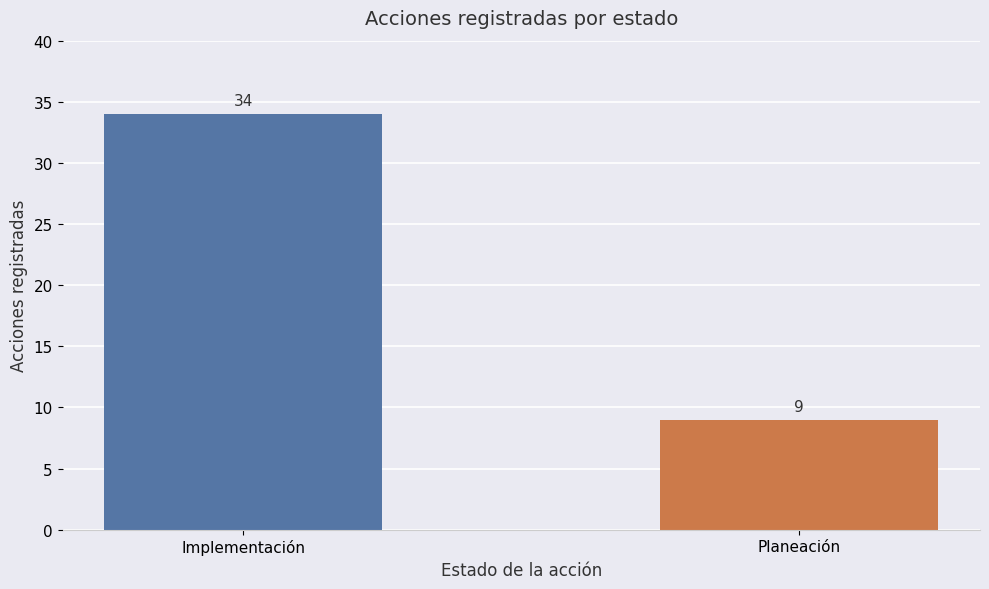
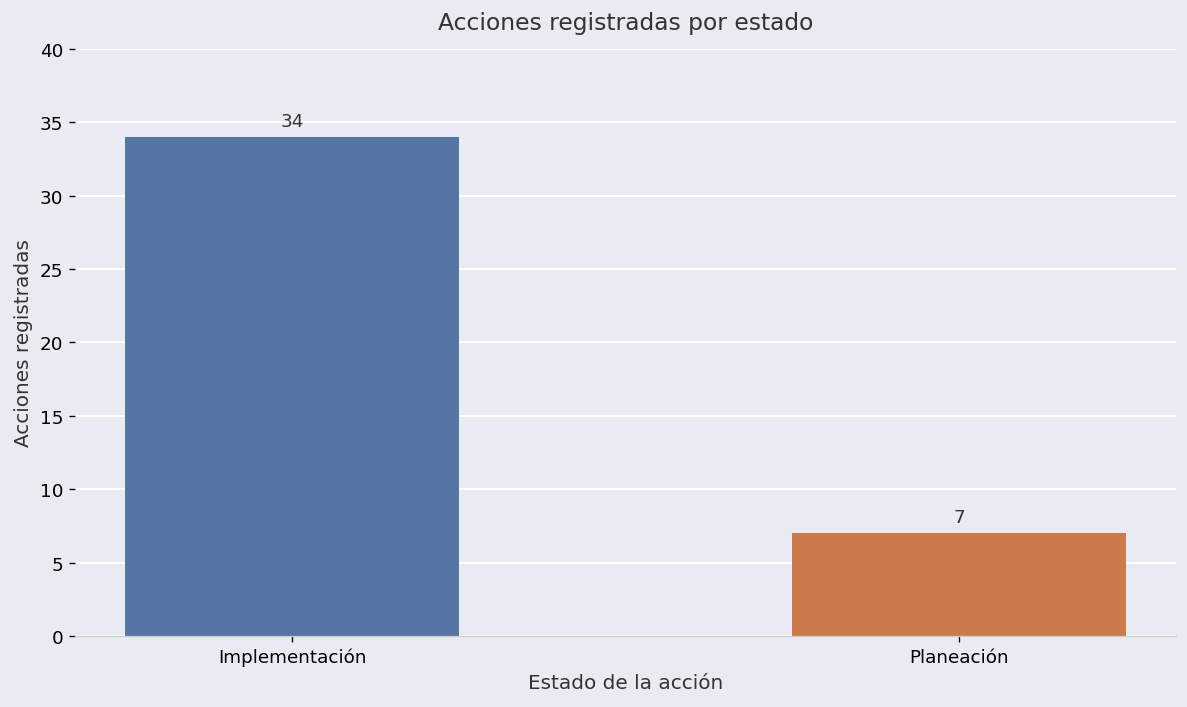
Planeación: 9 -> 7
